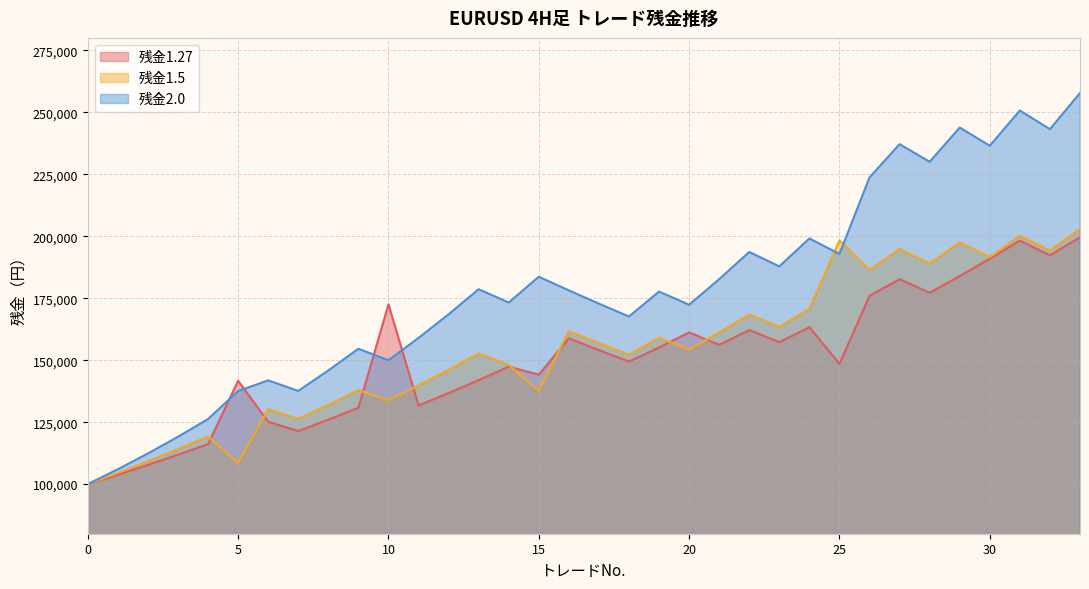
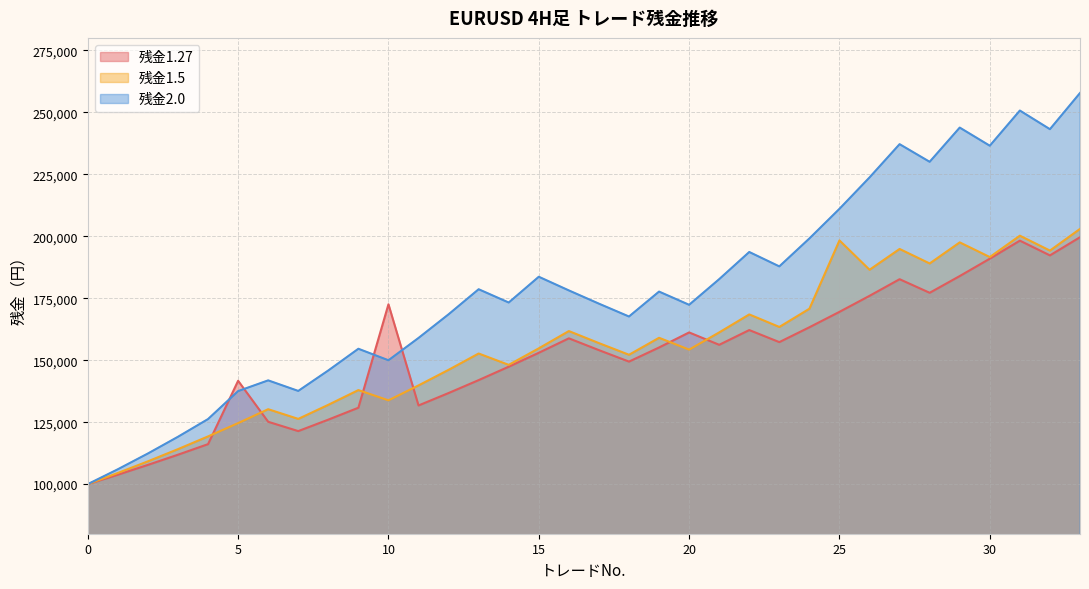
残金1.5, 5: 109,000 -> 125,000
残金1.27, 15: 144,000 -> 153,000
残金1.5, 15: 138,000 -> 155,000
残金1.27, 25: 148,000 -> 170,000
残金2.0, 25: 193,000 -> 211,000
